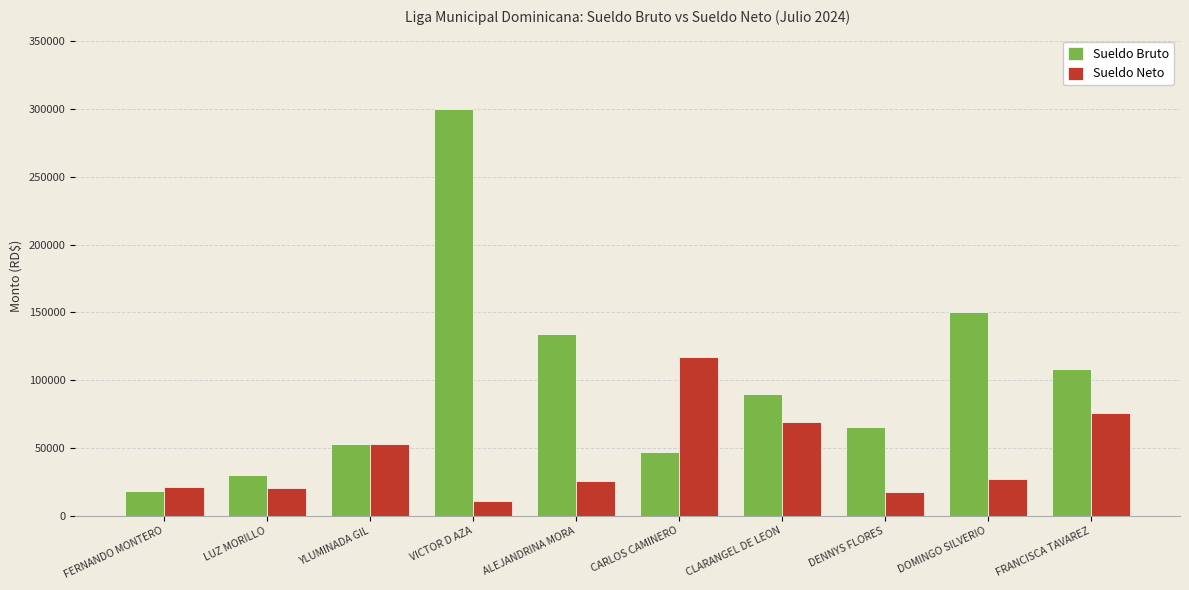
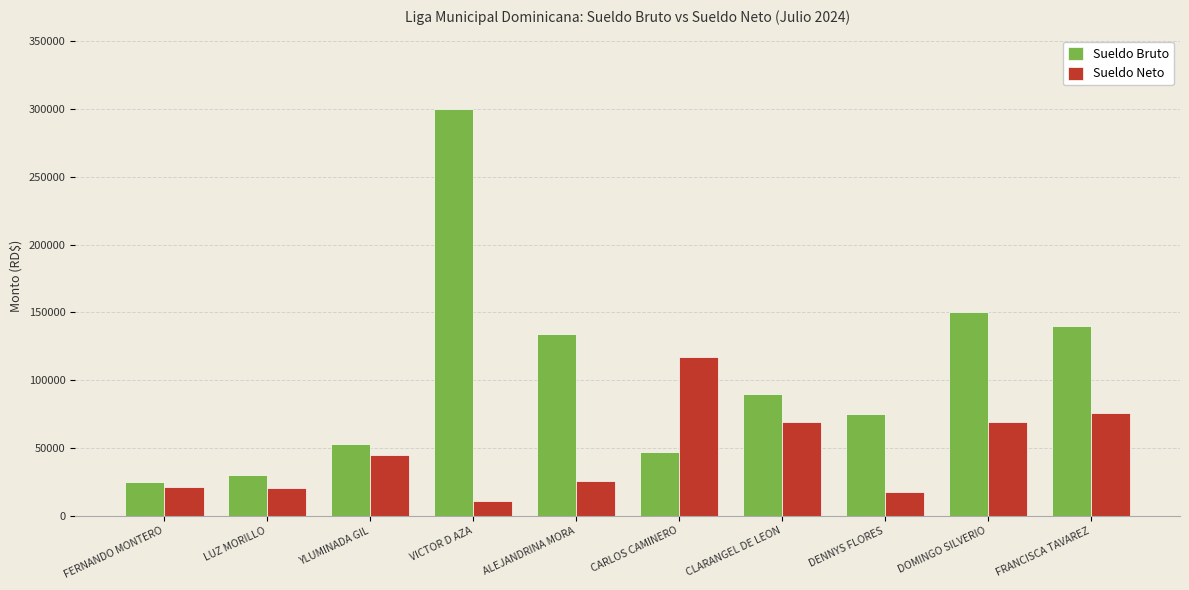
Sueldo Bruto, FERNANDO MONTERO: 19000 -> 25000
Sueldo Neto, YLUMINADA GIL: 53000 -> 45000
Sueldo Bruto, DENNYS FLORES: 65000 -> 75000
Sueldo Neto, DOMINGO SILVERIO: 27000 -> 69000
Sueldo Bruto, FRANCISCA TAVAREZ: 108000 -> 140000
